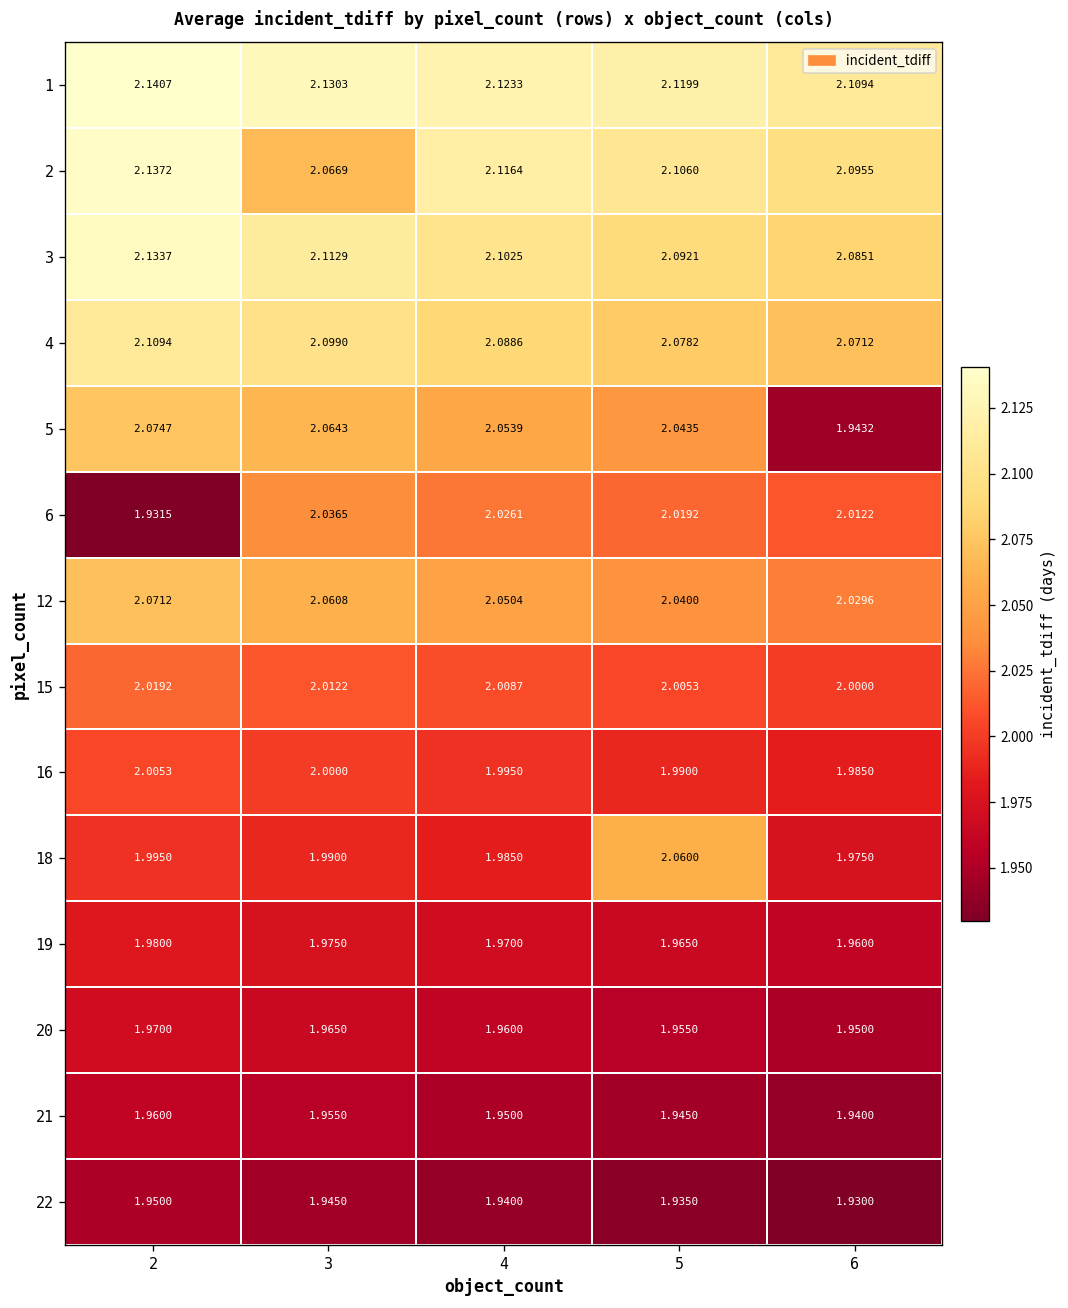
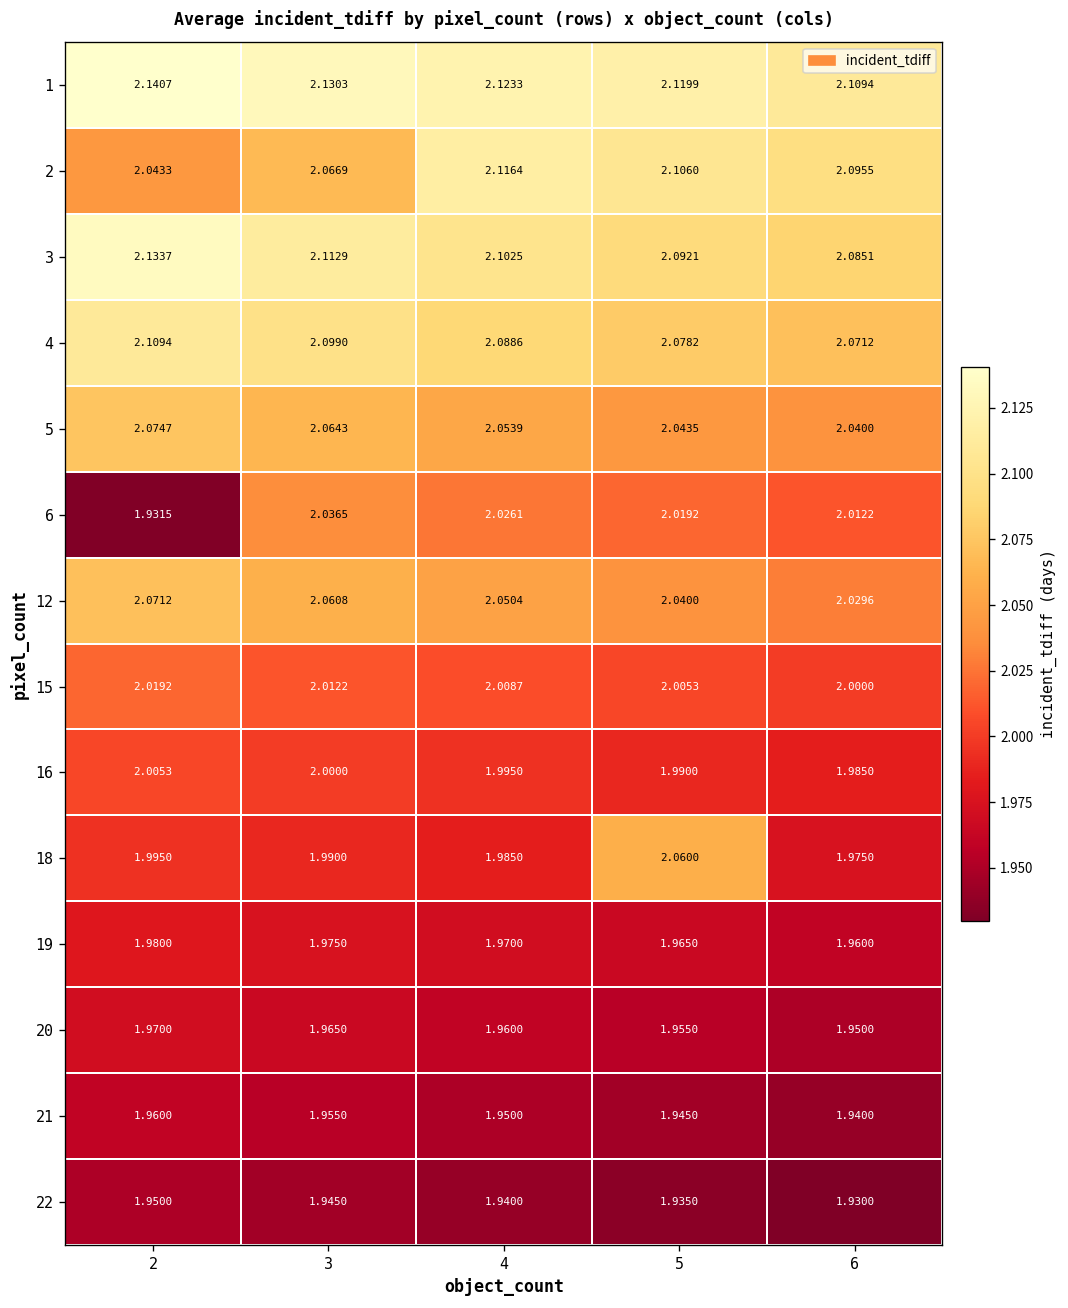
2, 2: 2.1372 -> 2.0433
5, 6: 1.9432 -> 2.0400
